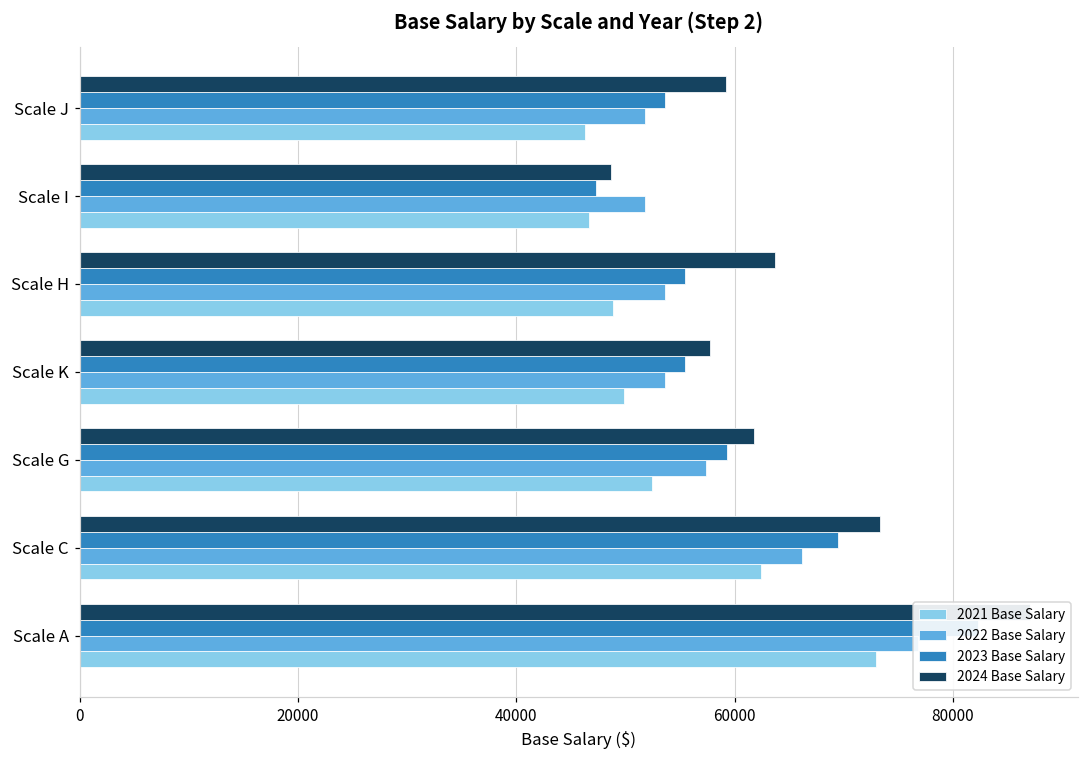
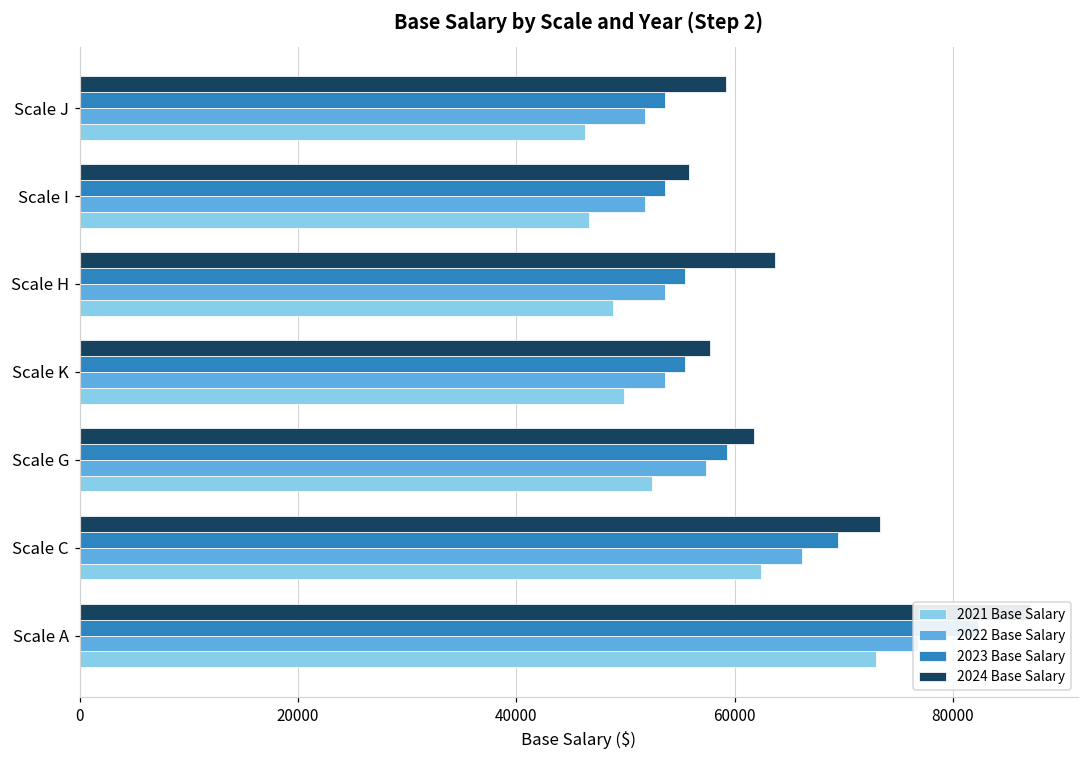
2024 Base Salary, Scale I: 49000 -> 56000
2023 Base Salary, Scale I: 47000 -> 54000
